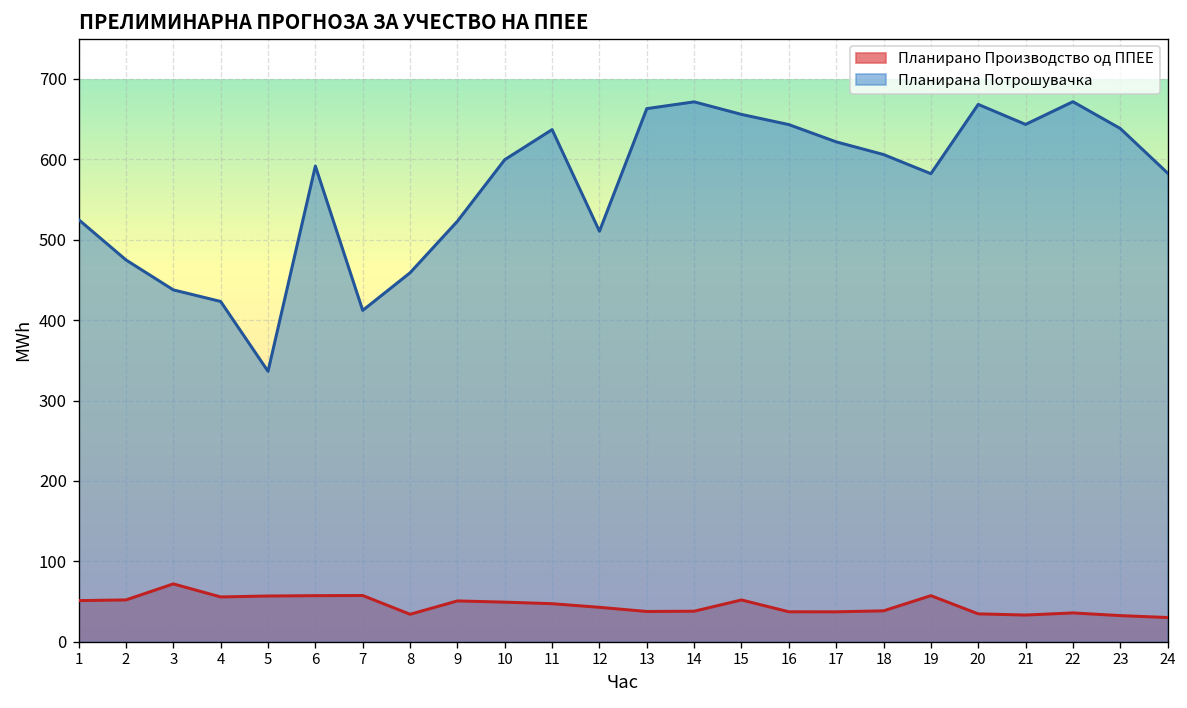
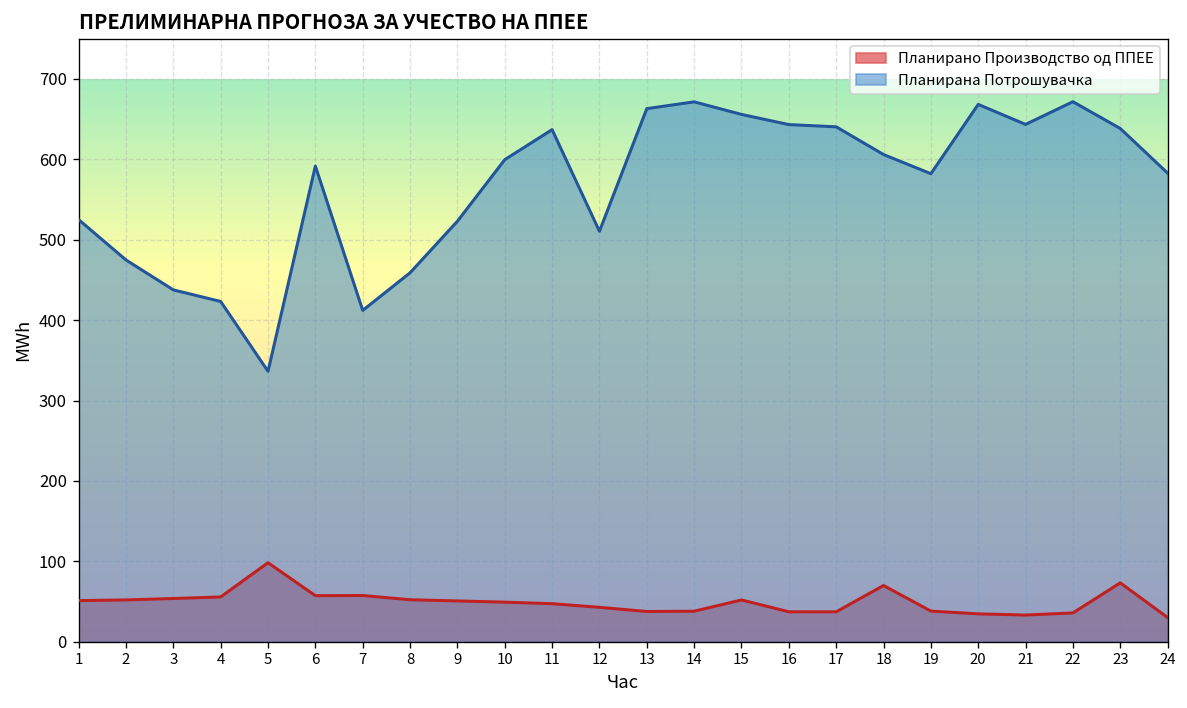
Планирано Производство од ППЕЕ, 3: 70 -> 50
Планирано Производство од ППЕЕ, 5: 60 -> 100
Планирано Производство од ППЕЕ, 8: 30 -> 50
Планирана Потрошувачка, 17: 620 -> 640
Планирано Производство од ППЕЕ, 18: 40 -> 70
Планирано Производство од ППЕЕ, 19: 60 -> 40
Планирано Производство од ППЕЕ, 23: 30 -> 70
